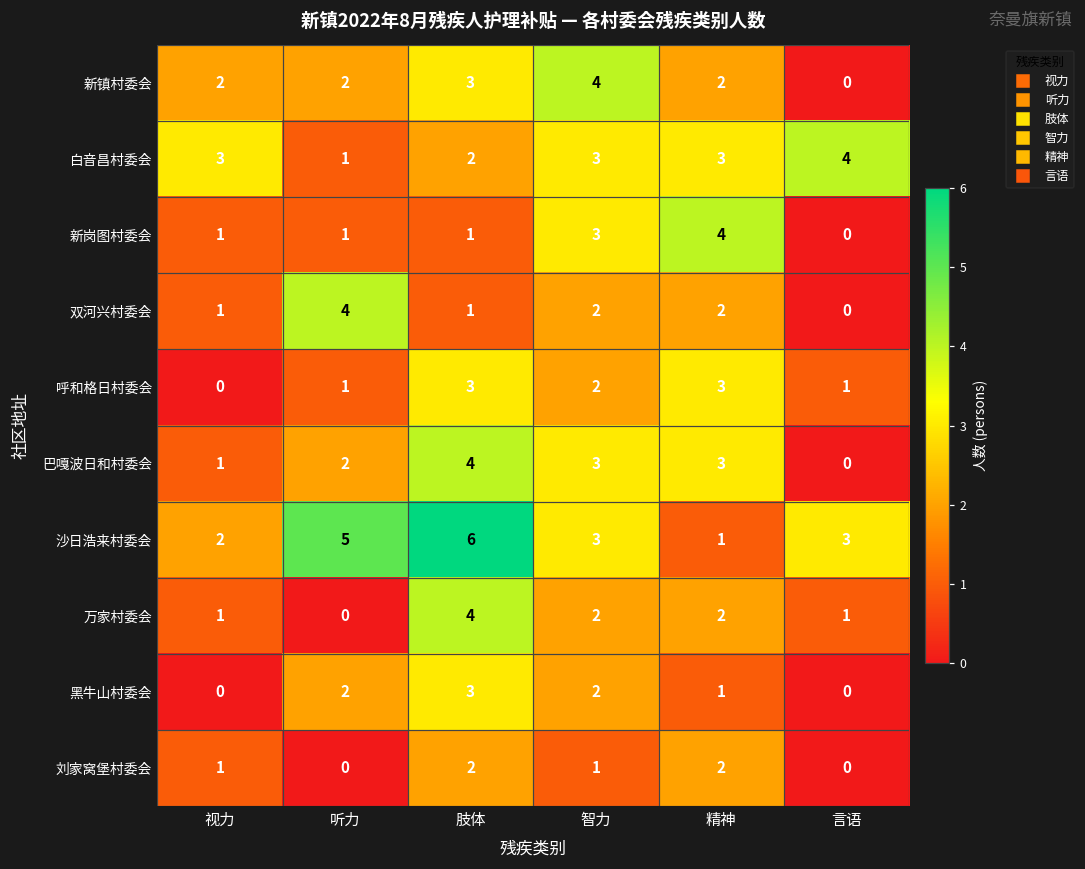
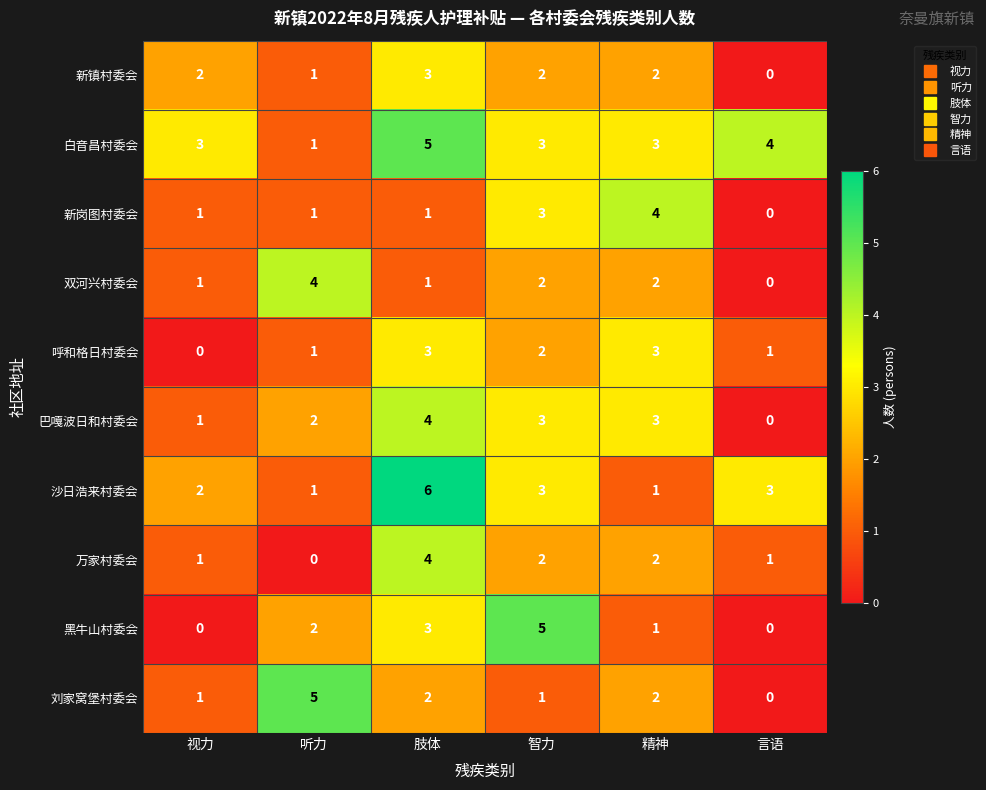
新镇村委会, 听力: 2 -> 1
新镇村委会, 智力: 4 -> 2
白音昌村委会, 肢体: 2 -> 5
沙日浩来村委会, 听力: 5 -> 1
黑牛山村委会, 智力: 2 -> 5
刘家窝堡村委会, 听力: 0 -> 5
